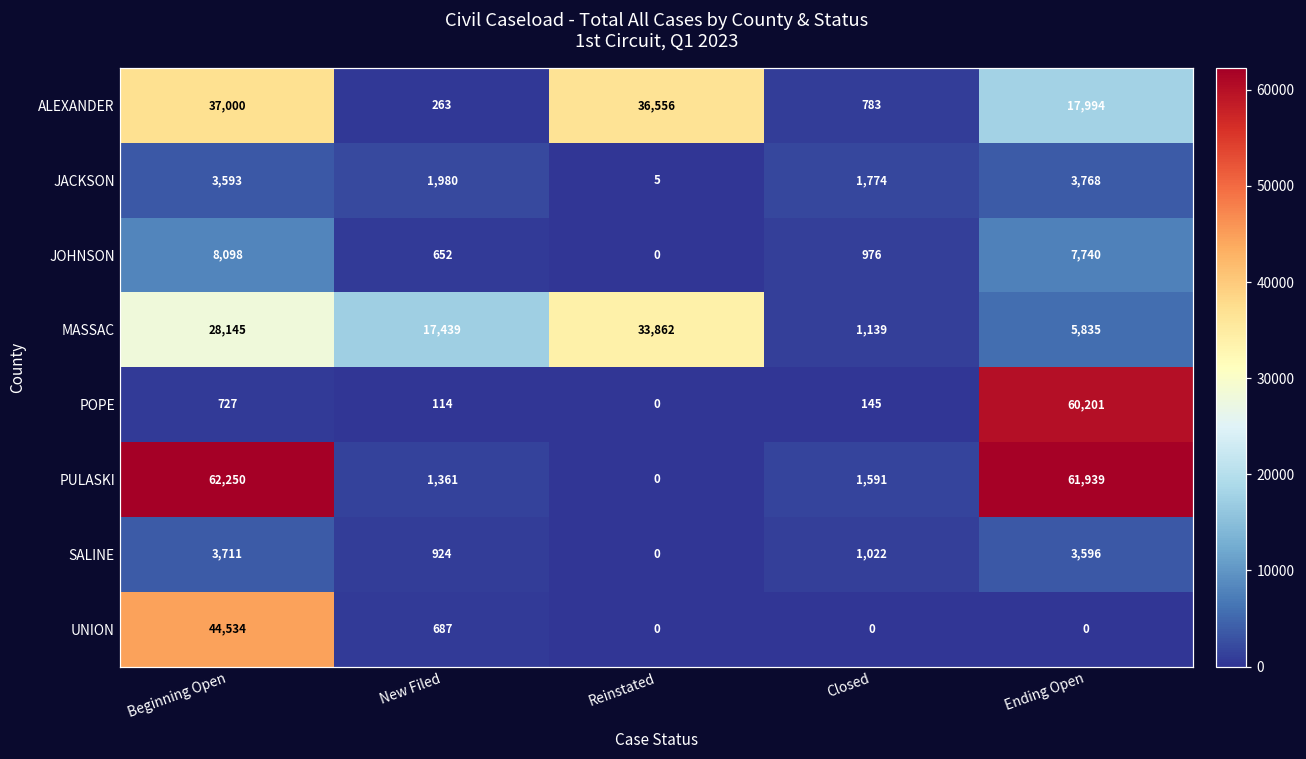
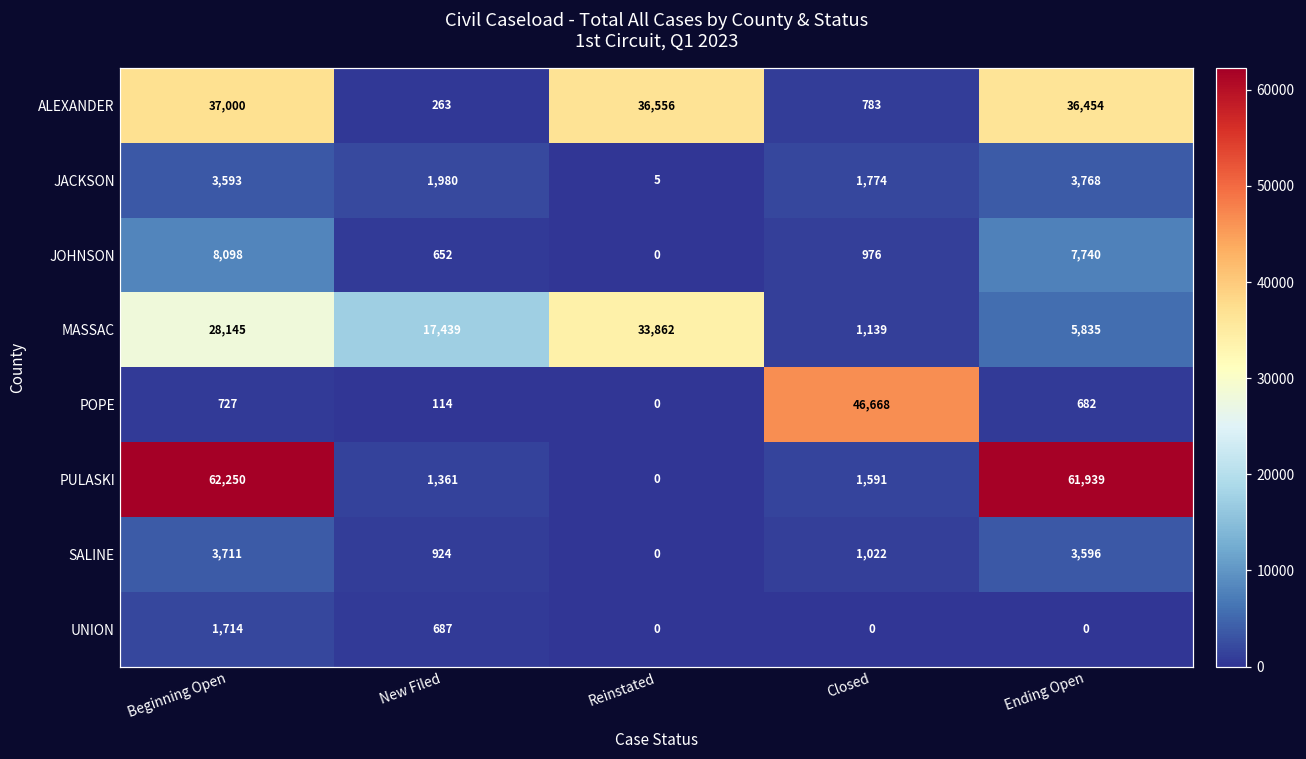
ALEXANDER, Ending Open: 17,994 -> 36,454
POPE, Closed: 145 -> 46,668
POPE, Ending Open: 60,201 -> 682
UNION, Beginning Open: 44,534 -> 1,714
